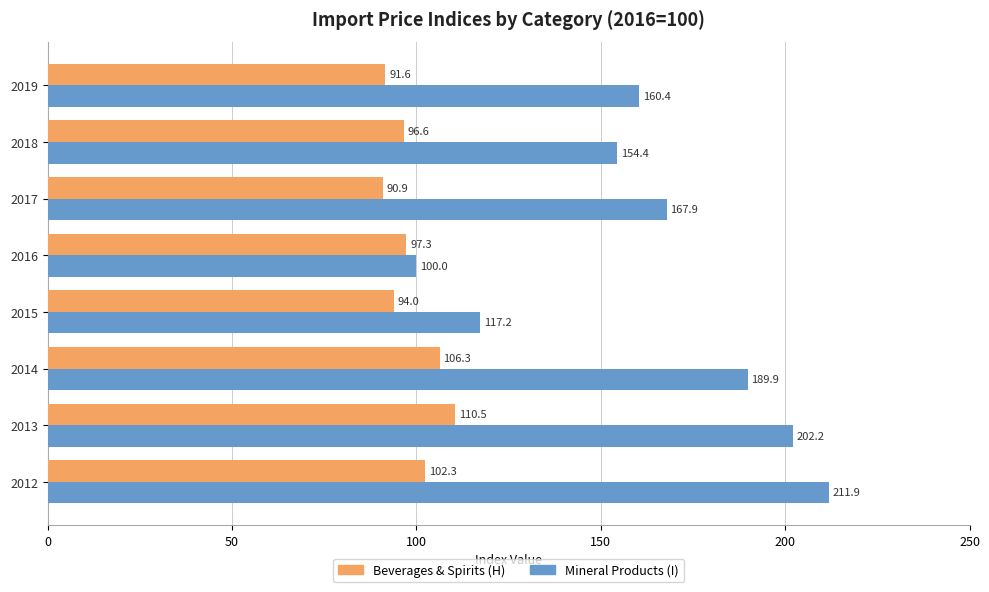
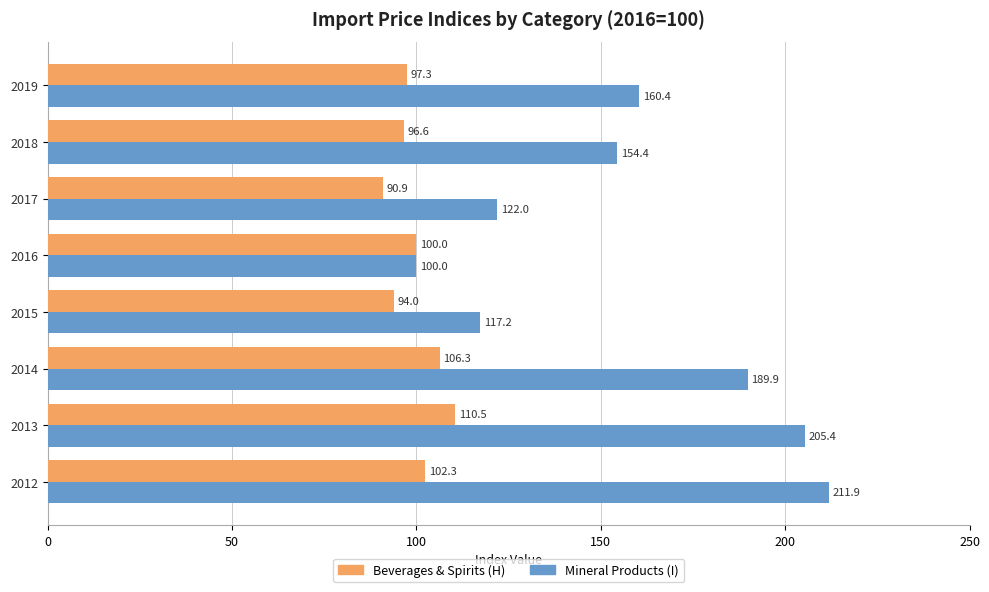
Beverages & Spirits (H), 2019: 91.6 -> 97.3
Mineral Products (I), 2017: 167.9 -> 122.0
Beverages & Spirits (H), 2016: 97.3 -> 100.0
Mineral Products (I), 2013: 202.2 -> 205.4
